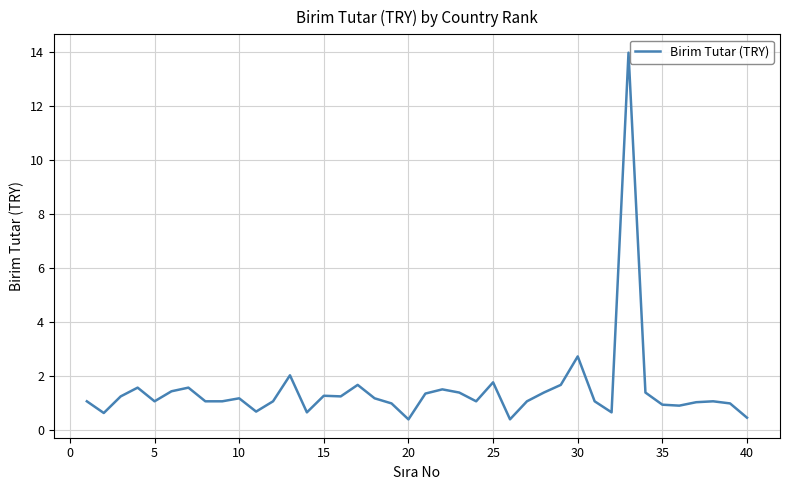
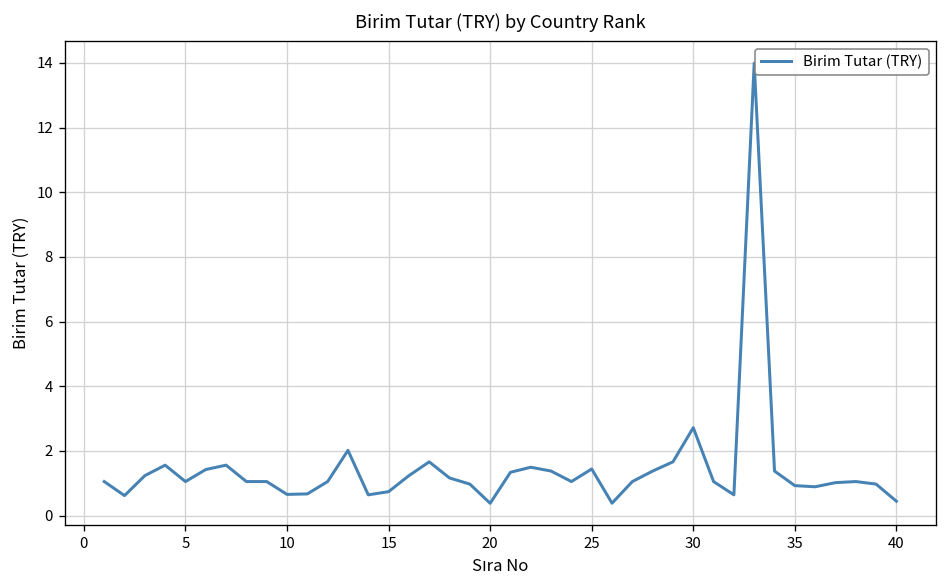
10: 1.2 -> 0.7
15: 1.3 -> 0.7
25: 1.8 -> 1.4
